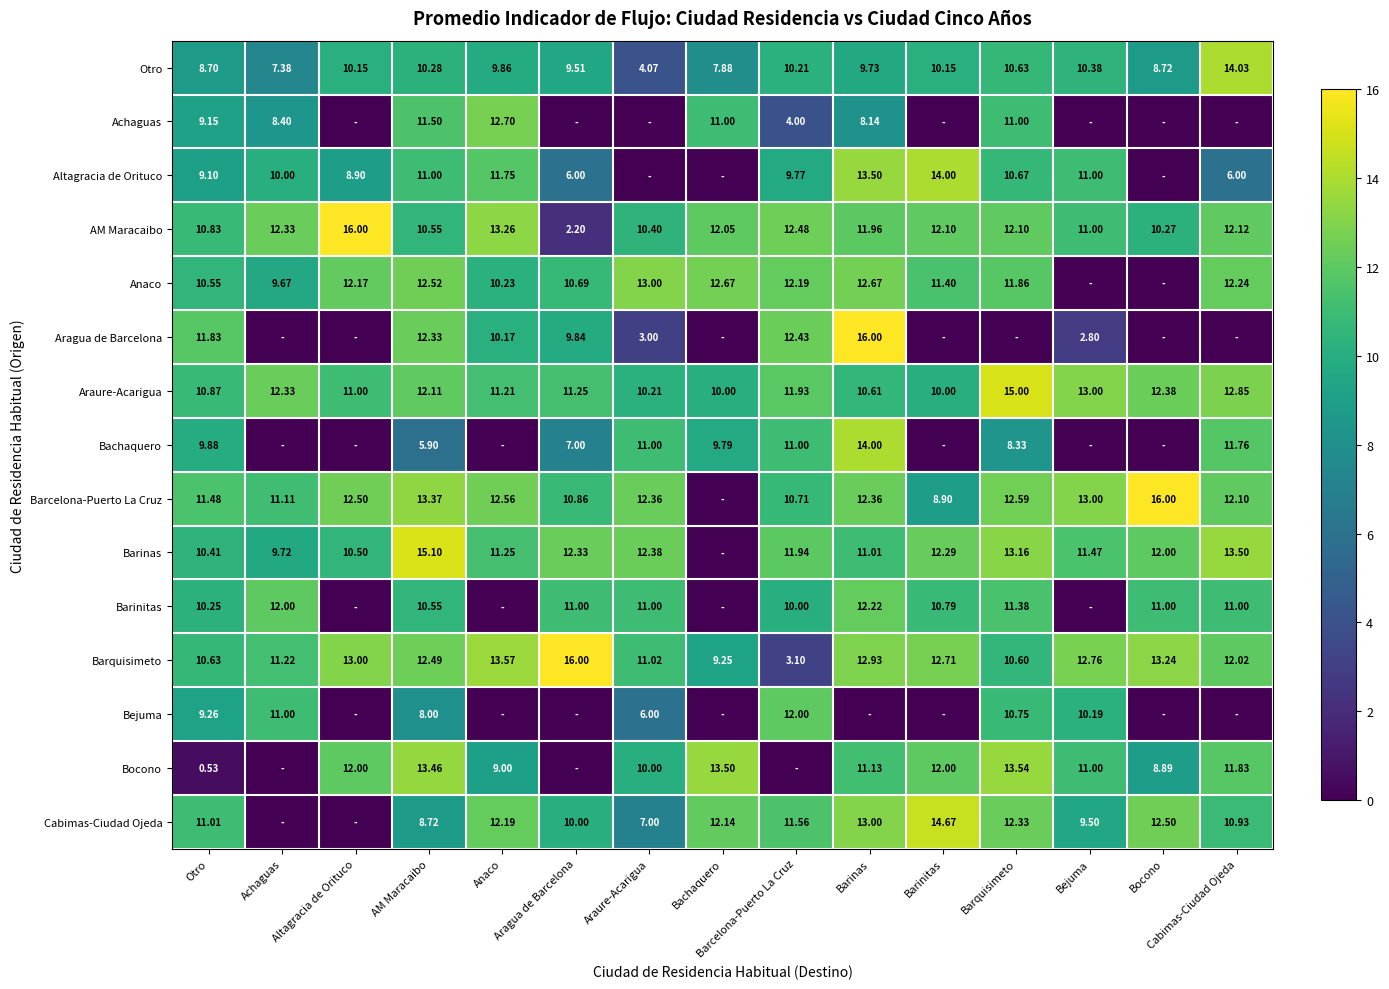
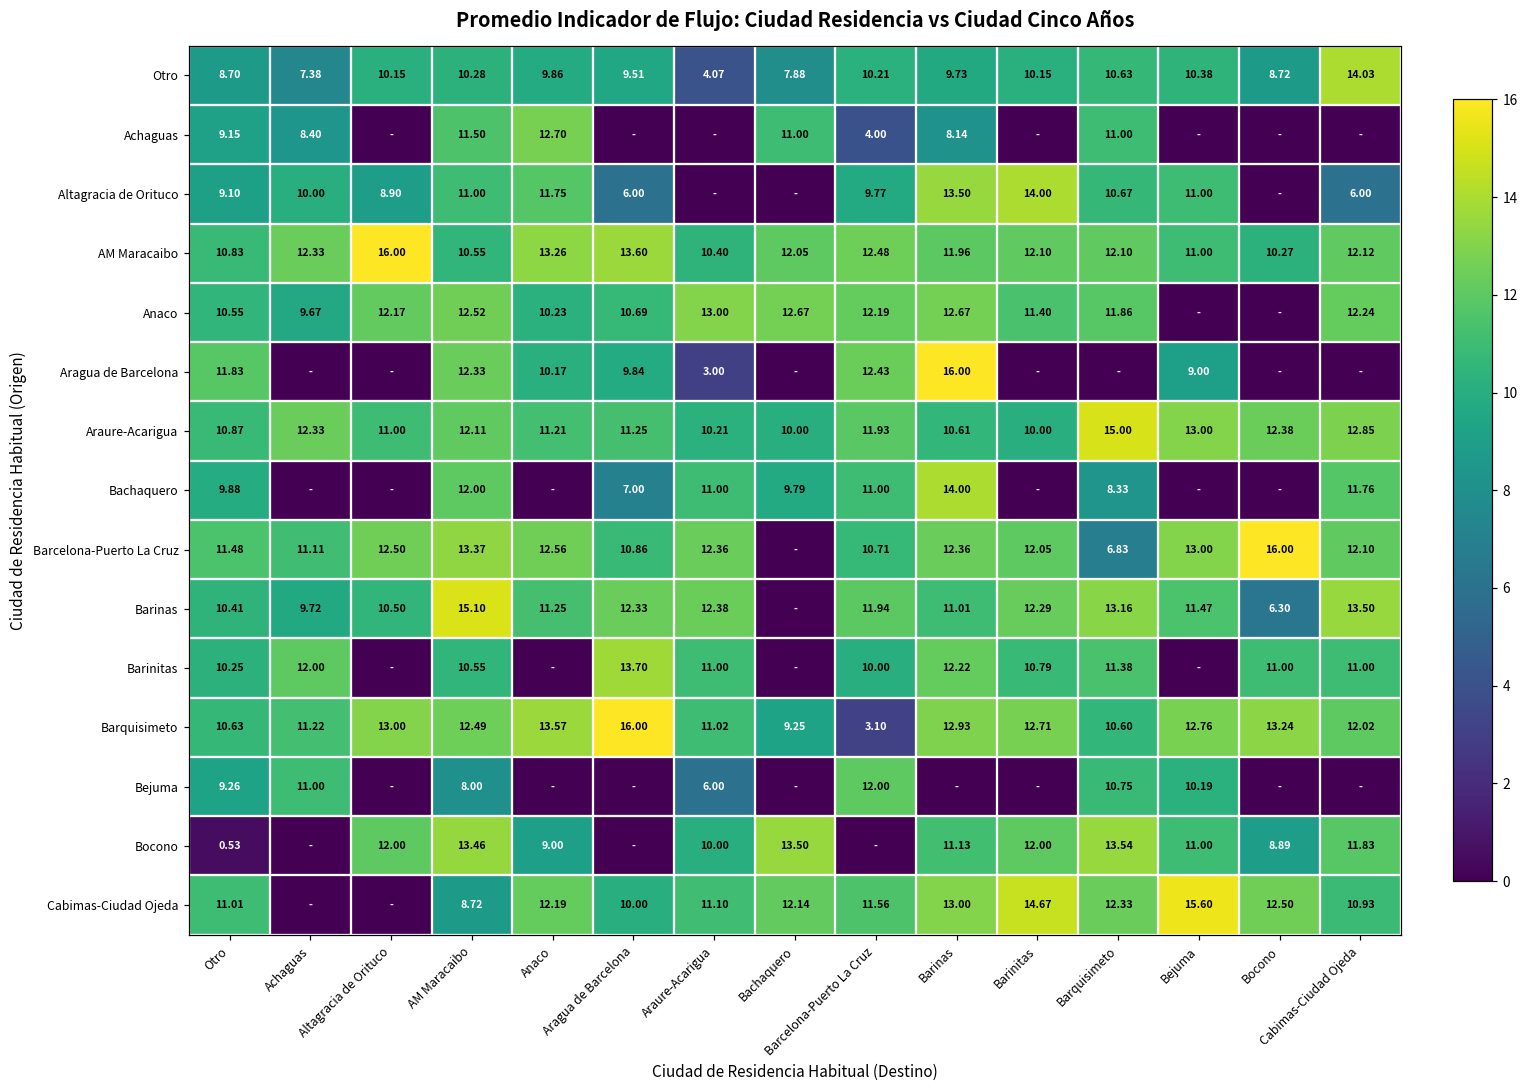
AM Maracaibo, Aragua de Barcelona: 2.20 -> 13.60
Aragua de Barcelona, Bejuma: 2.80 -> 9.00
Bachaquero, AM Maracaibo: 5.90 -> 12.00
Barcelona-Puerto La Cruz, Barinitas: 8.90 -> 12.05
Barcelona-Puerto La Cruz, Barquisimeto: 12.59 -> 6.83
Barinas, Bocono: 12.00 -> 6.30
Barinitas, Aragua de Barcelona: 11.00 -> 13.70
Cabimas-Ciudad Ojeda, Araure-Acarigua: 7.00 -> 11.10
Cabimas-Ciudad Ojeda, Bejuma: 9.50 -> 15.60
